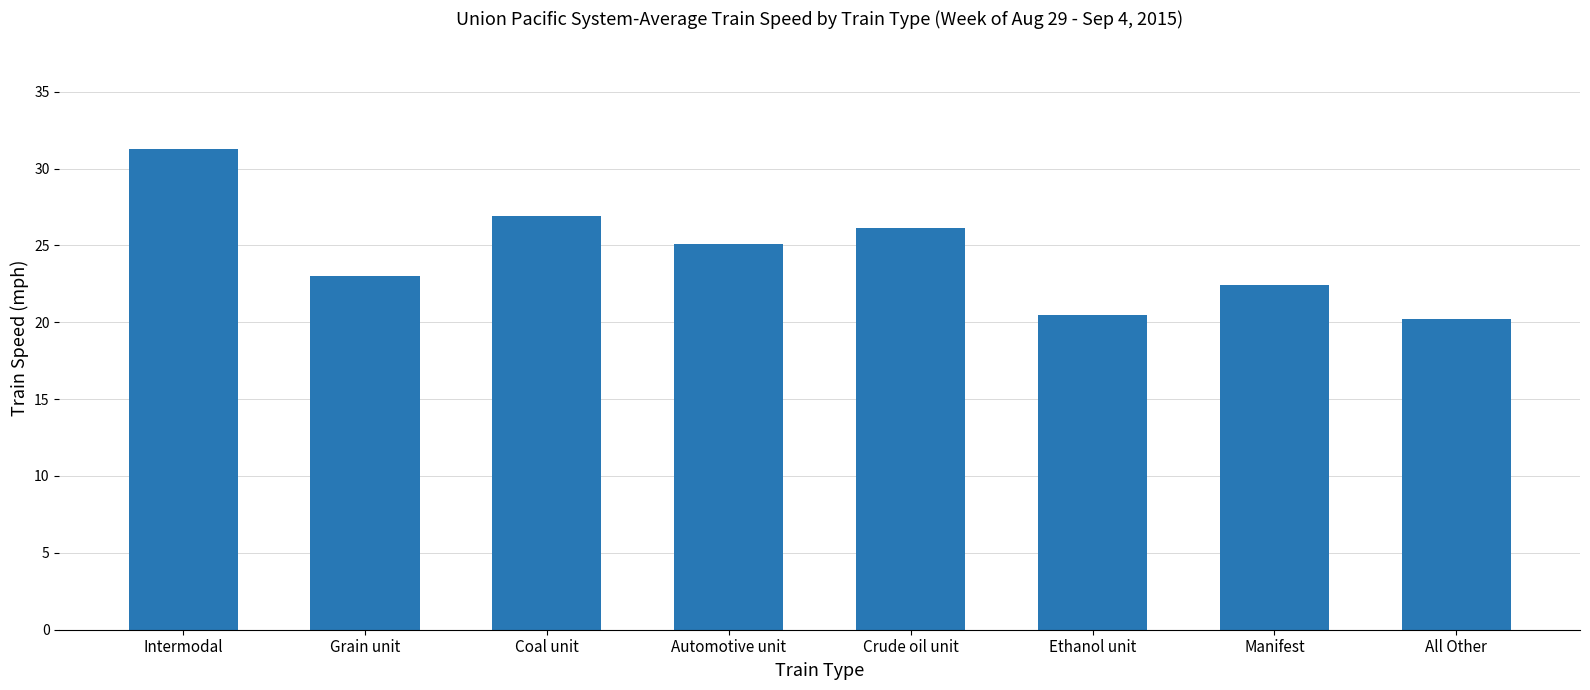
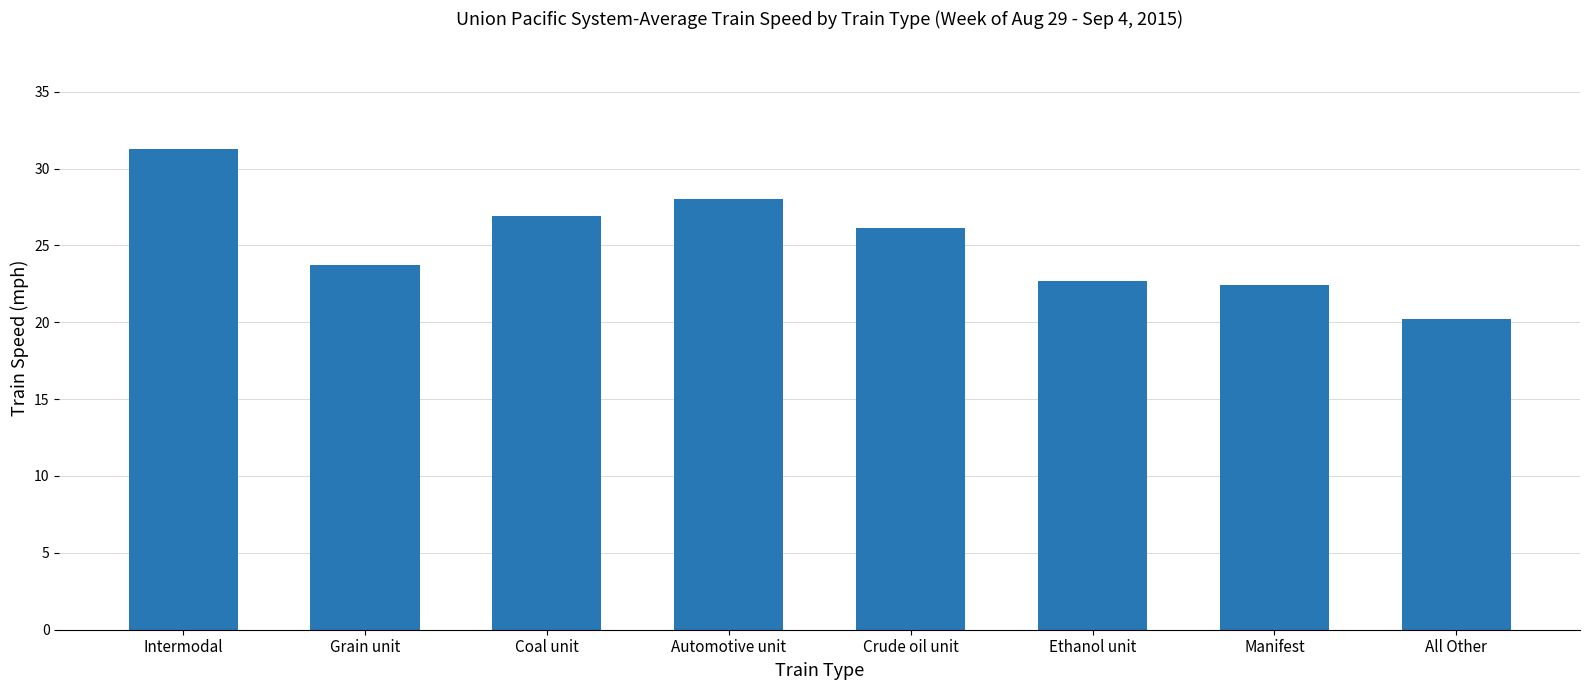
Grain unit: 23.0 -> 23.7
Automotive unit: 25.1 -> 28.0
Ethanol unit: 20.5 -> 22.7
